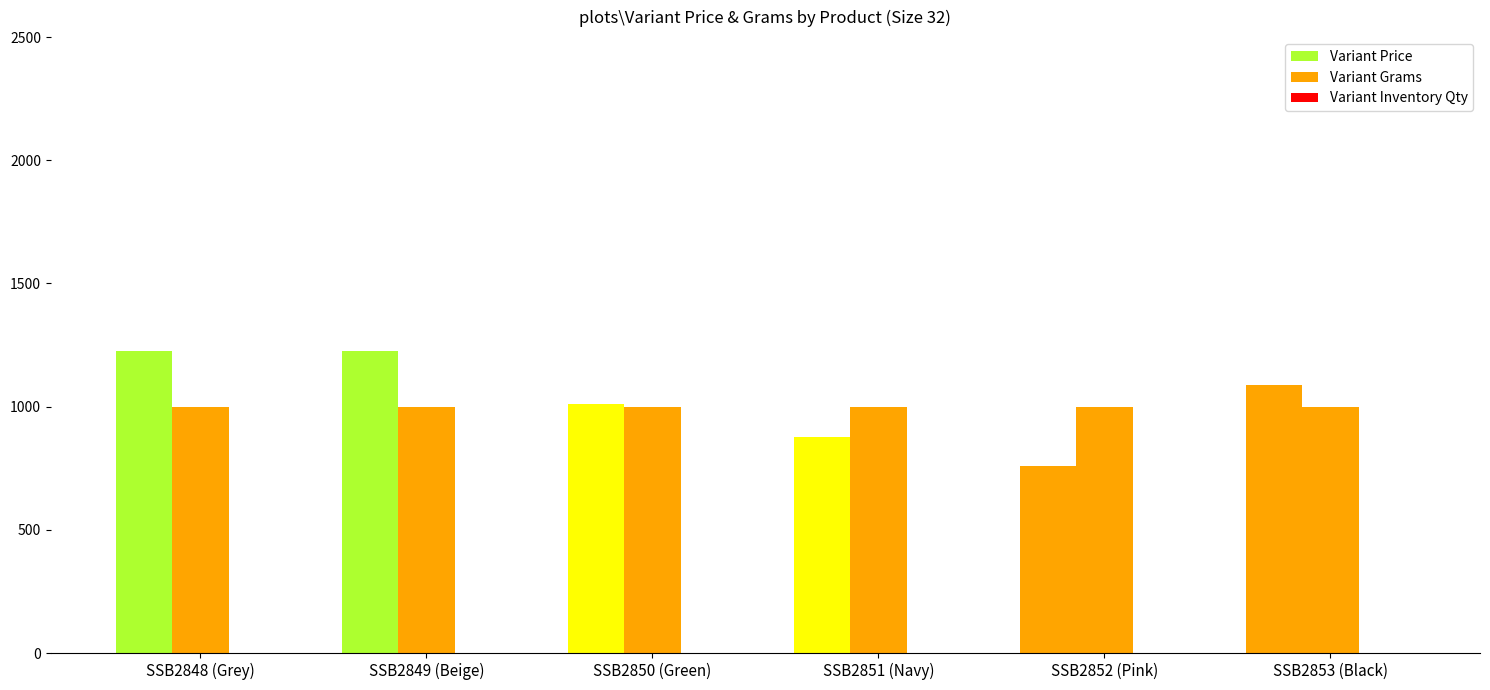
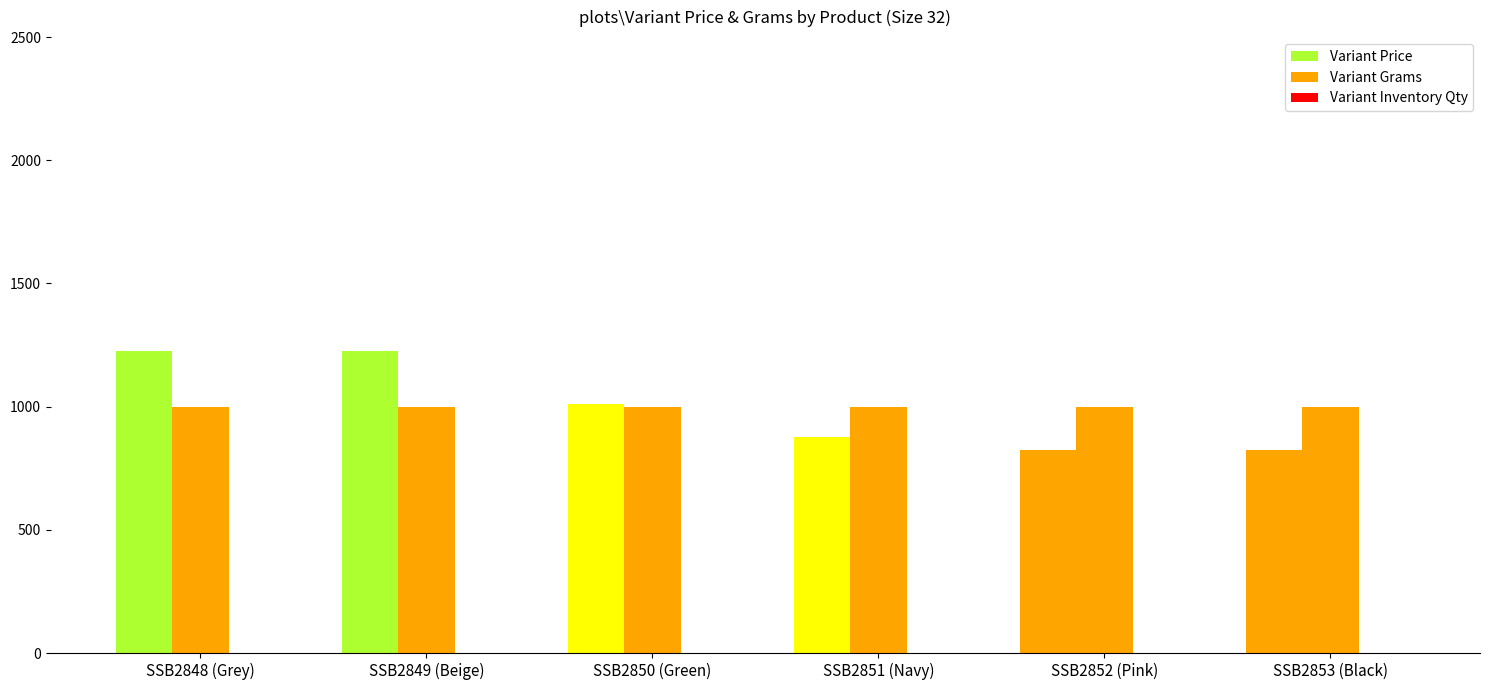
Variant Price, SSB2852 (Pink): 760 -> 830
Variant Price, SSB2853 (Black): 1090 -> 830
